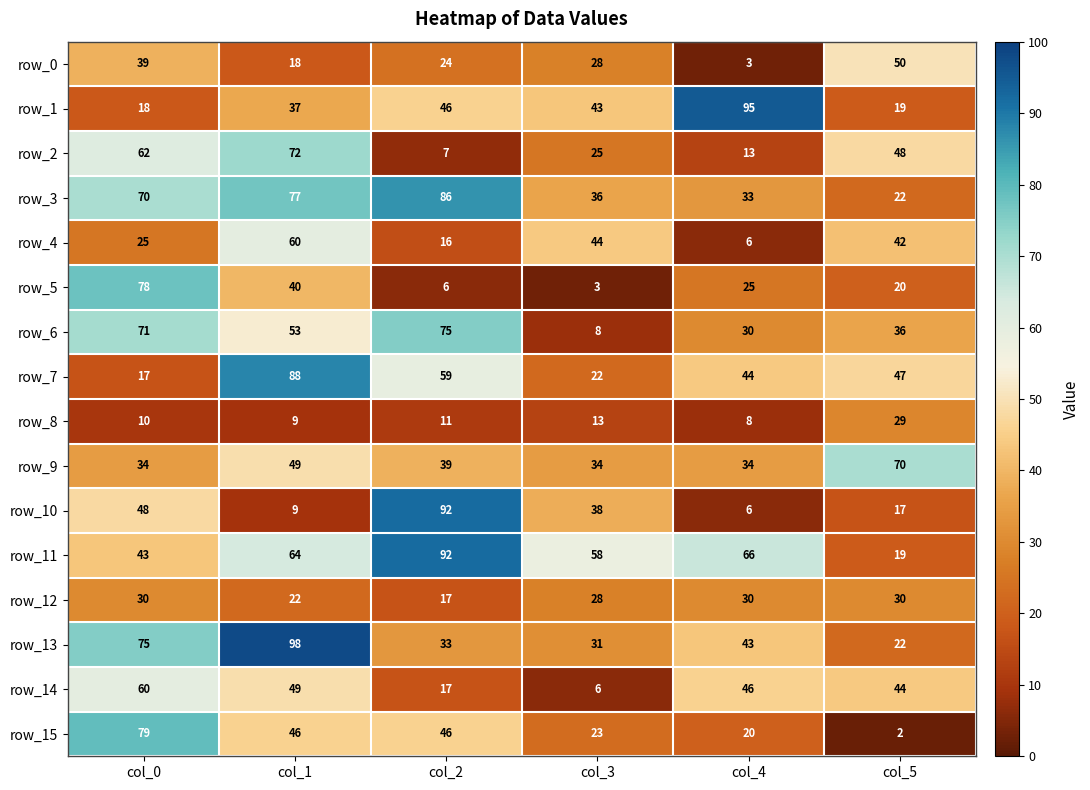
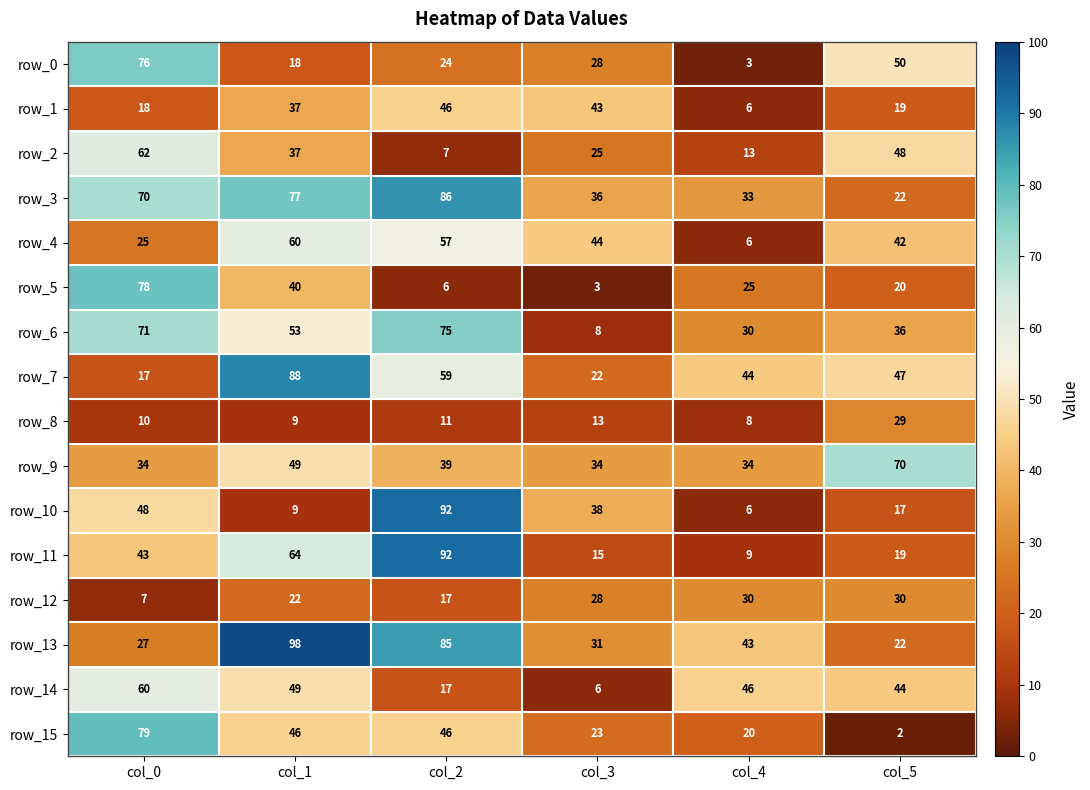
row_0, col_0: 39 -> 76
row_1, col_4: 95 -> 6
row_2, col_1: 72 -> 37
row_4, col_2: 16 -> 57
row_11, col_3: 58 -> 15
row_11, col_4: 66 -> 9
row_12, col_0: 30 -> 7
row_13, col_0: 75 -> 27
row_13, col_2: 33 -> 85
